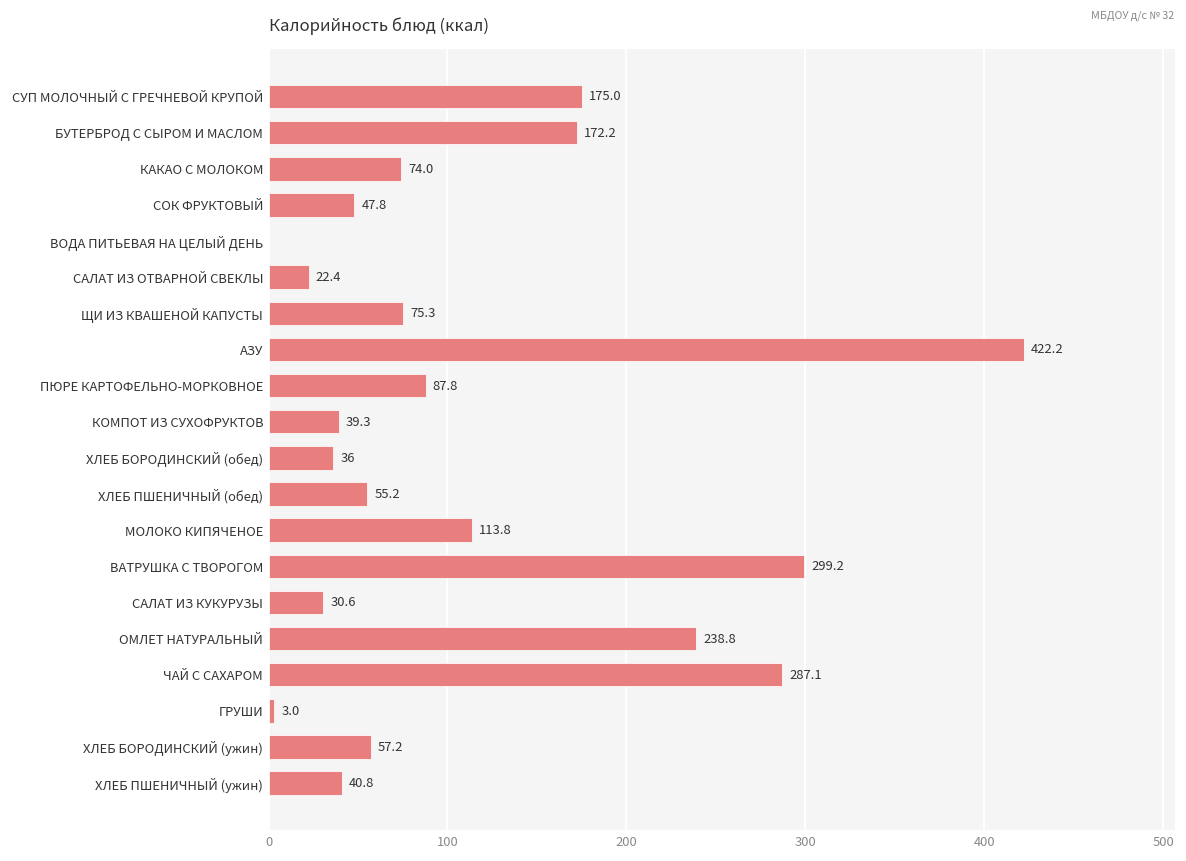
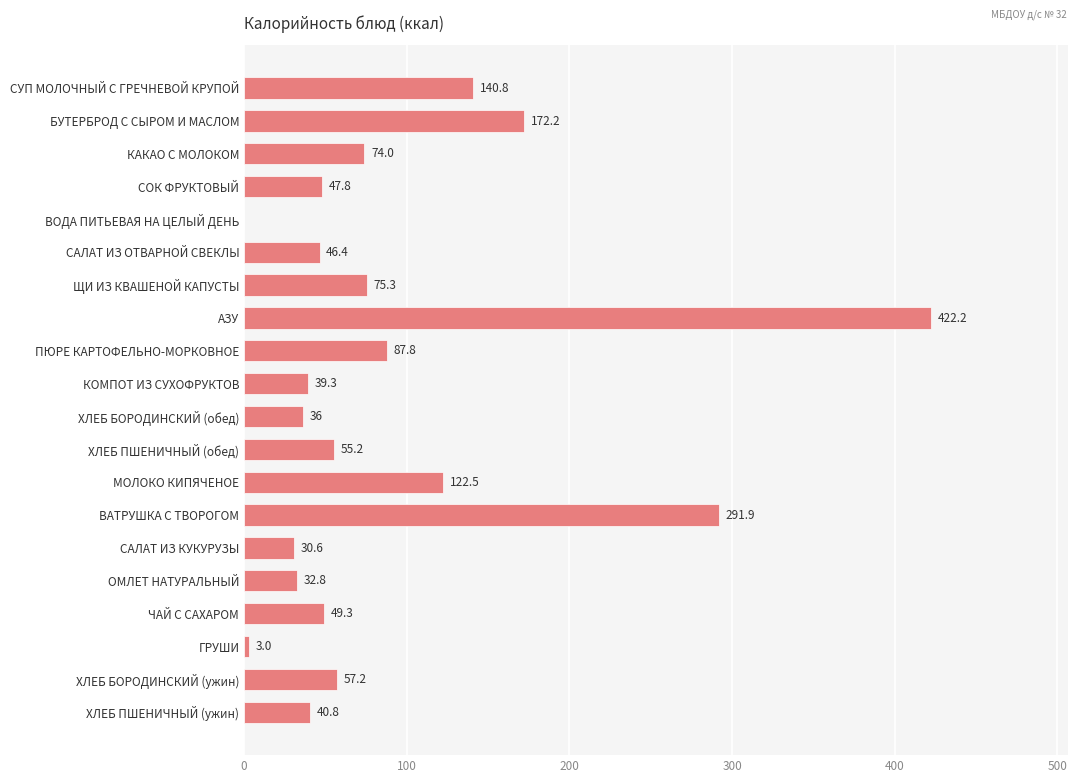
СУП МОЛОЧНЫЙ С ГРЕЧНЕВОЙ КРУПОЙ: 175.0 -> 140.8
САЛАТ ИЗ ОТВАРНОЙ СВЕКЛЫ: 22.4 -> 46.4
МОЛОКО КИПЯЧЕНОЕ: 113.8 -> 122.5
ВАТРУШКА С ТВОРОГОМ: 299.2 -> 291.9
ОМЛЕТ НАТУРАЛЬНЫЙ: 238.8 -> 32.8
ЧАЙ С САХАРОМ: 287.1 -> 49.3
